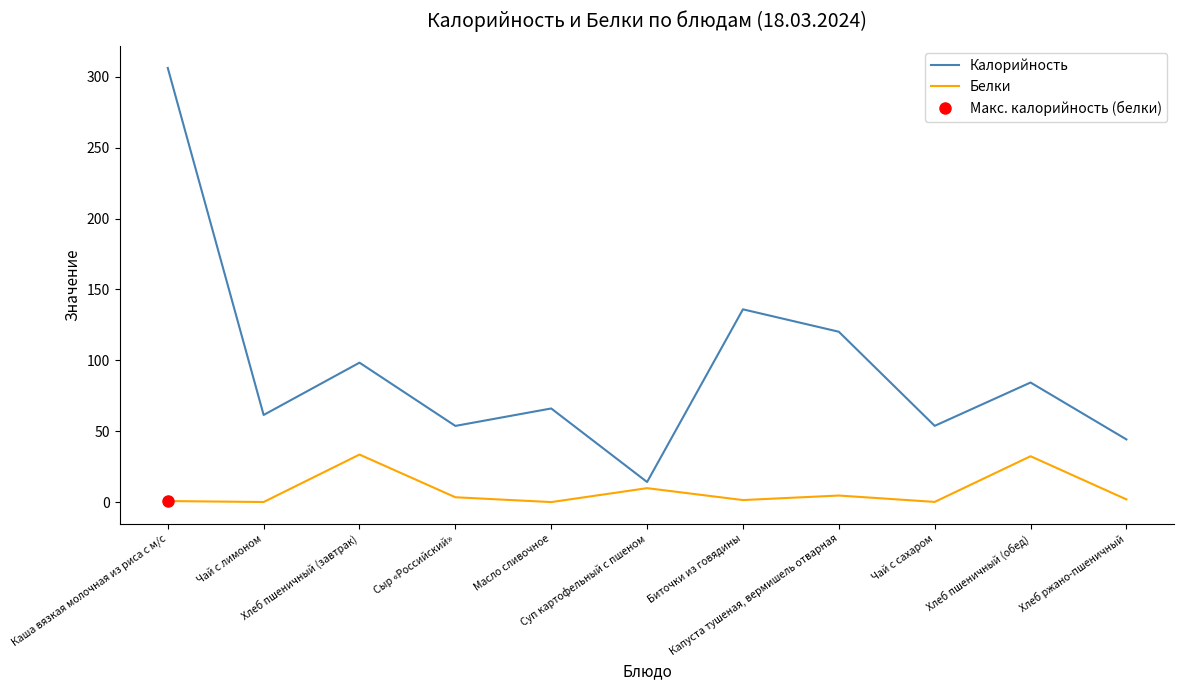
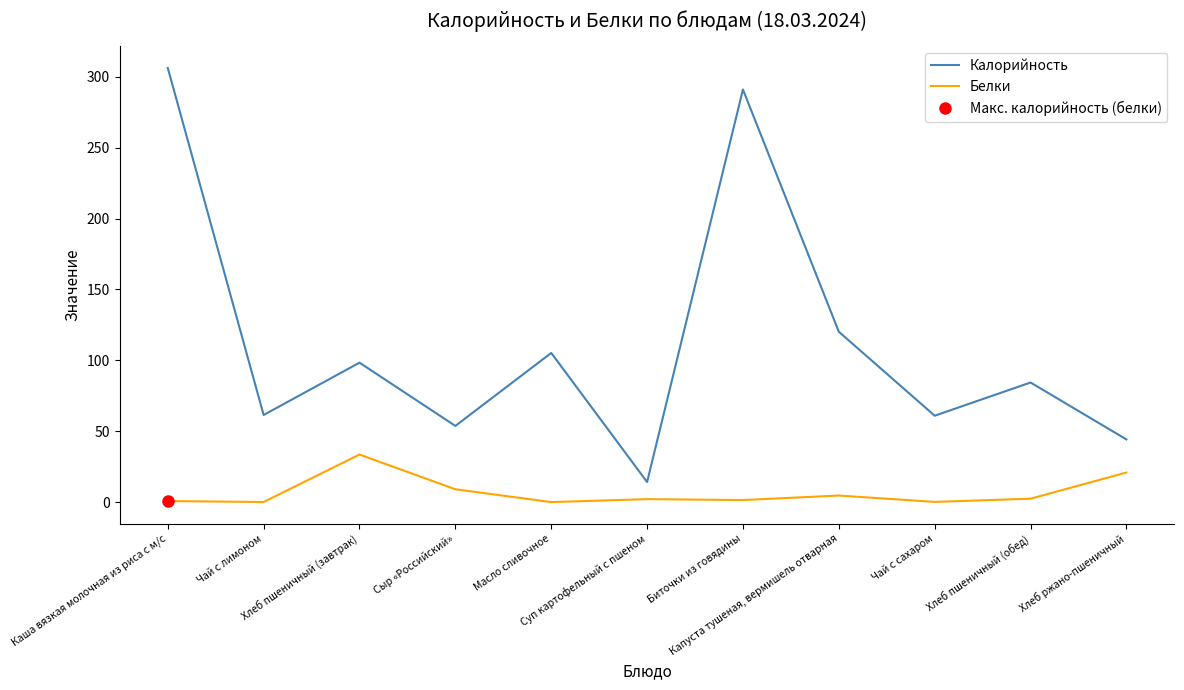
Белки, Сыр «Российский»: 3 -> 9
Калорийность, Масло сливочное: 66 -> 105
Белки, Суп картофельный с пшеном: 10 -> 2
Калорийность, Биточки из говядины: 136 -> 291
Калорийность, Чай с сахаром: 54 -> 61
Белки, Хлеб пшеничный (обед): 32 -> 2
Белки, Хлеб ржано-пшеничный: 2 -> 21
